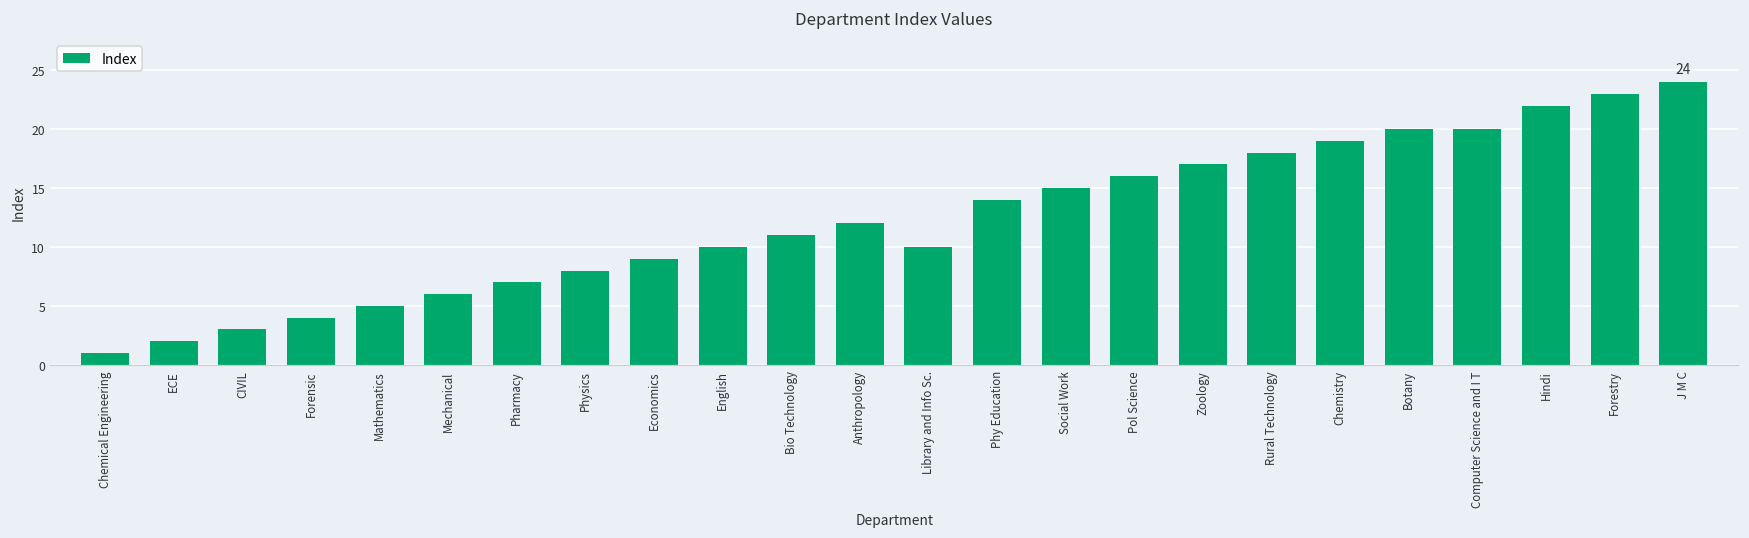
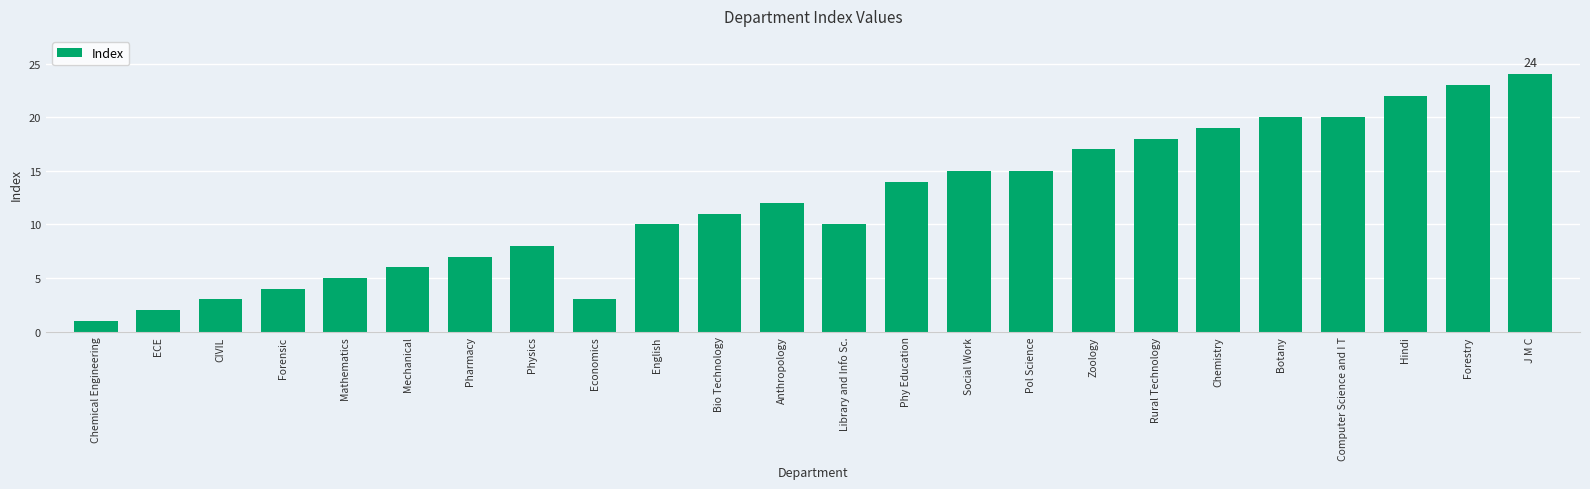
Economics: 9 -> 3
Pol Science: 16 -> 15
